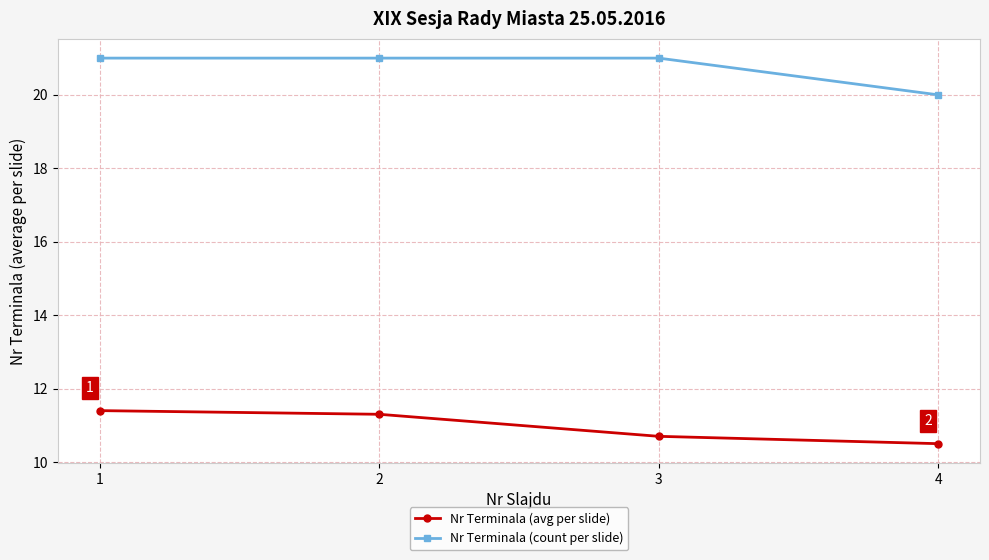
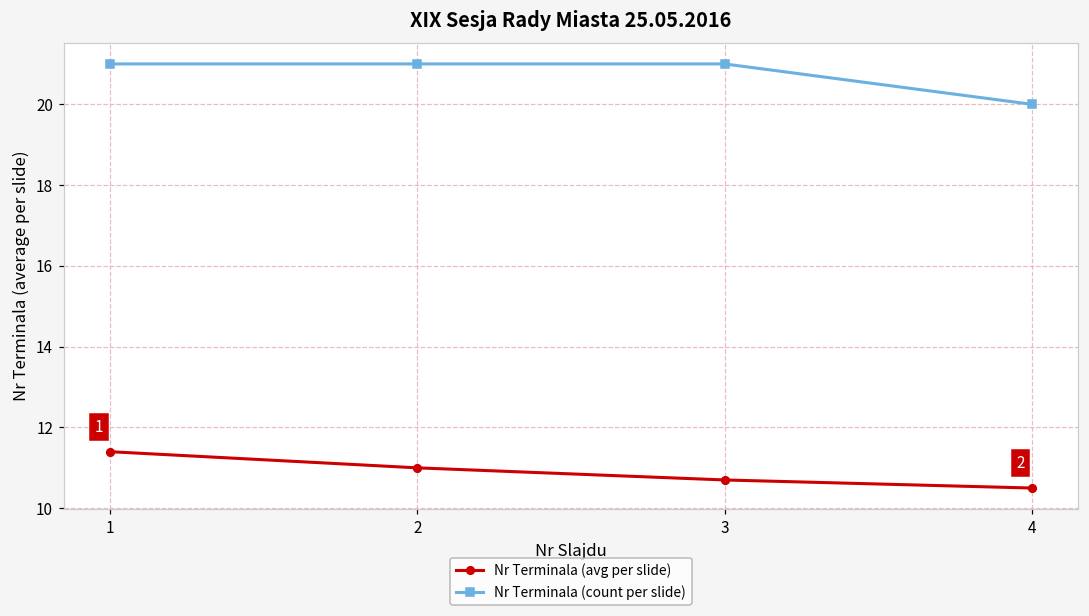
Nr Terminala (avg per slide), 2: 11.3 -> 11.0
